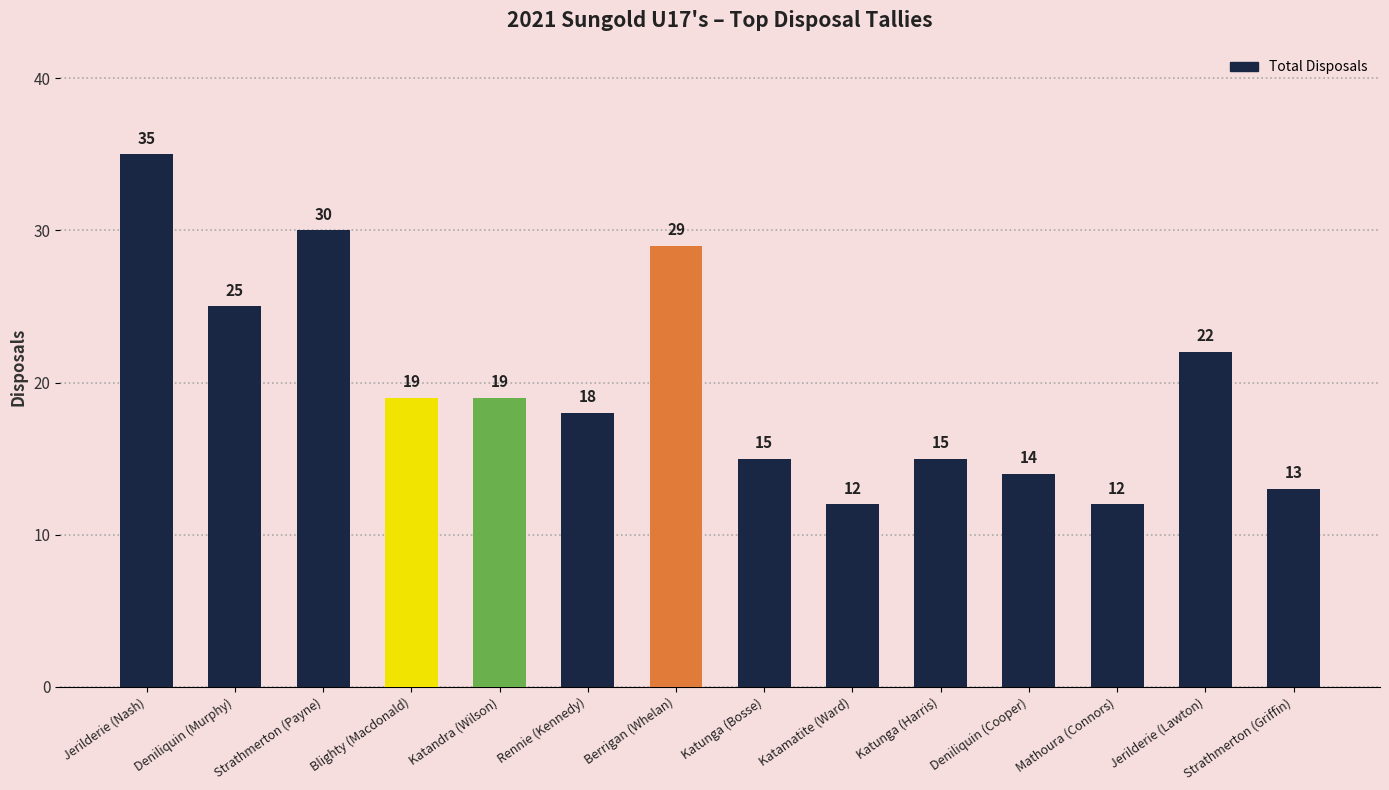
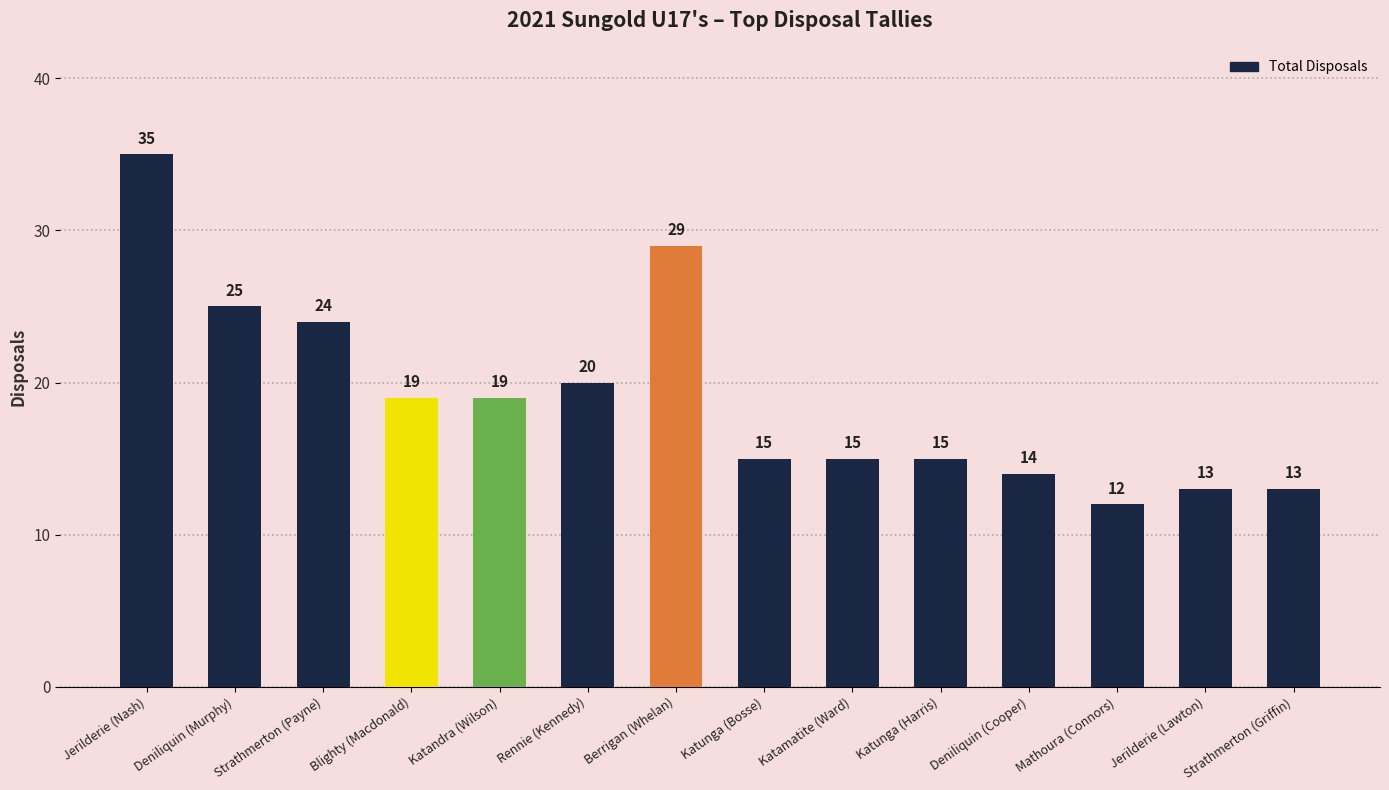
Strathmerton (Payne): 30 -> 24
Rennie (Kennedy): 18 -> 20
Katamatite (Ward): 12 -> 15
Jerilderie (Lawton): 22 -> 13
